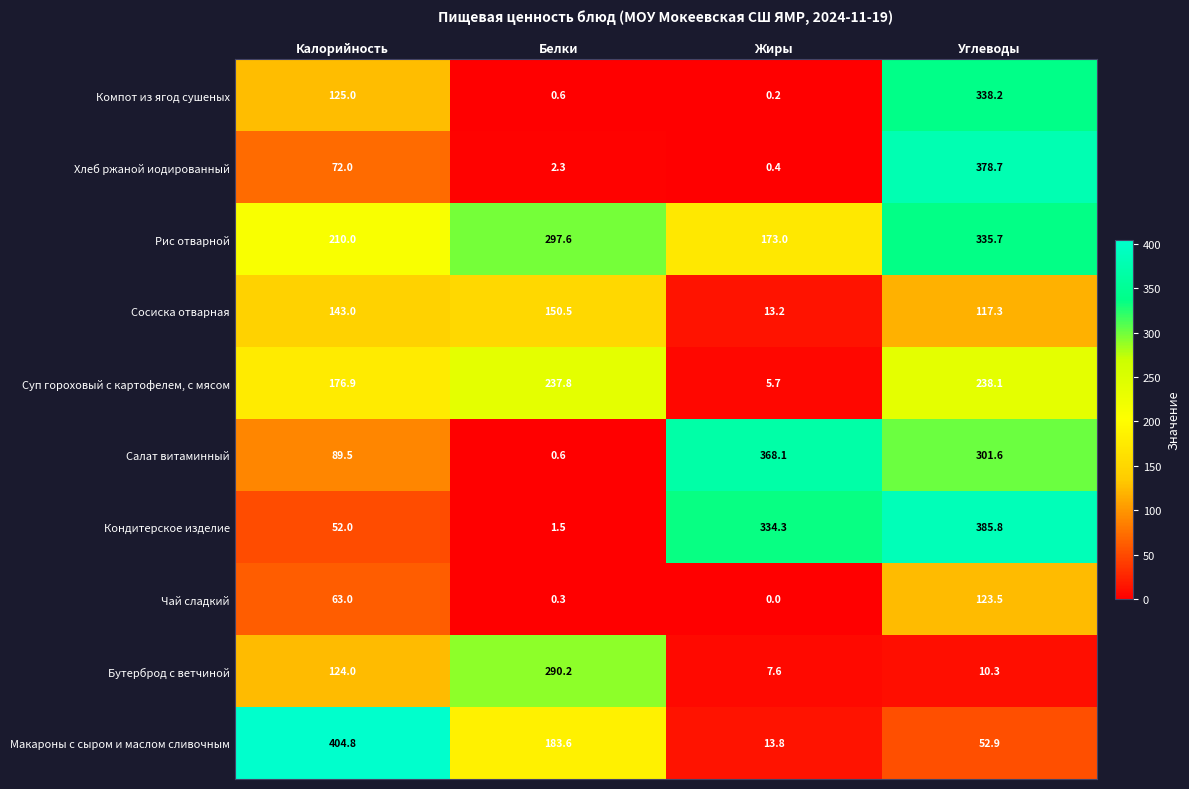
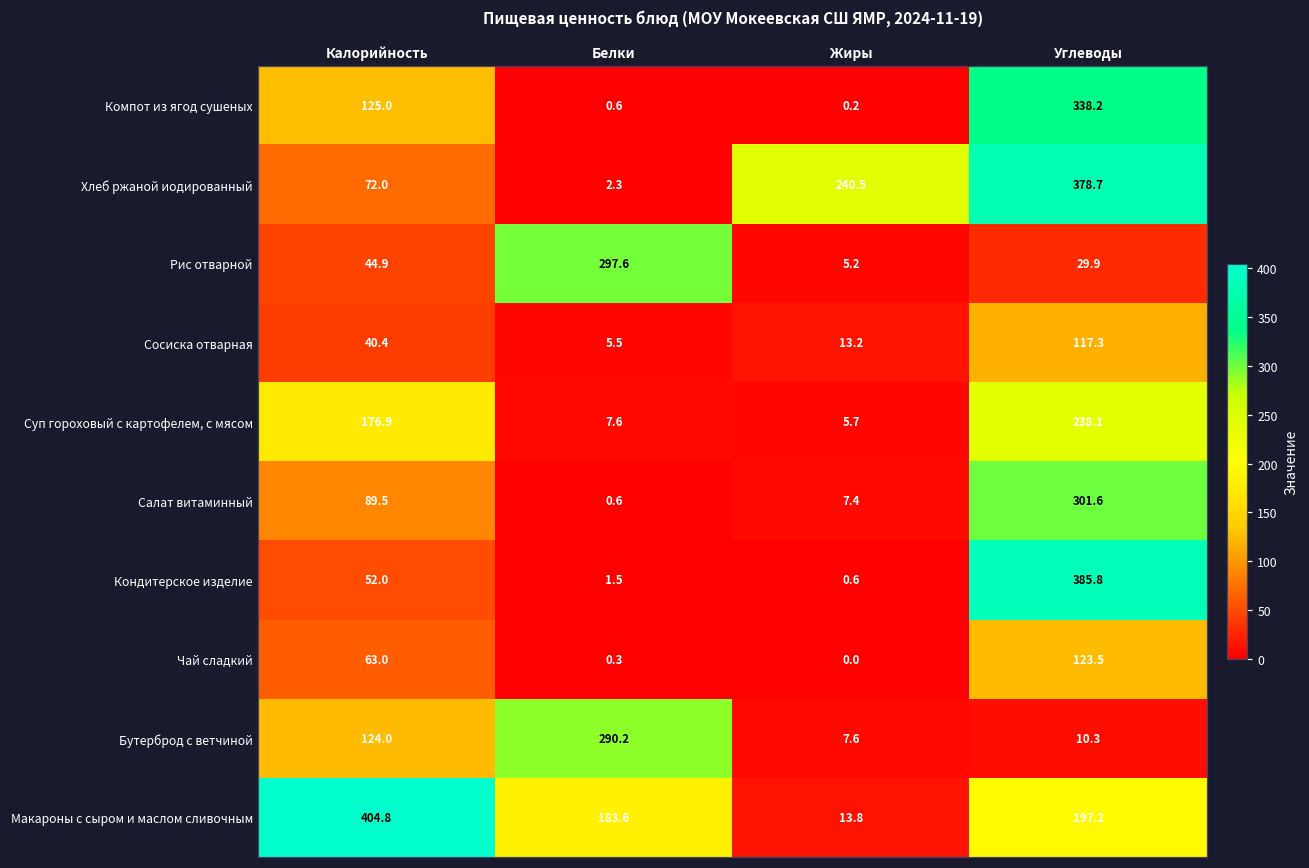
Хлеб ржаной иодированный, Жиры: 0.4 -> 240.5
Рис отварной, Калорийность: 210.0 -> 44.9
Рис отварной, Жиры: 173.0 -> 5.2
Рис отварной, Углеводы: 335.7 -> 29.9
Сосиска отварная, Калорийность: 143.0 -> 40.4
Сосиска отварная, Белки: 150.5 -> 5.5
Суп гороховый с картофелем, с мясом, Белки: 237.8 -> 7.6
Салат витаминный, Жиры: 368.1 -> 7.4
Кондитерское изделие, Жиры: 334.3 -> 0.6
Макароны с сыром и маслом сливочным, Углеводы: 52.9 -> 197.2
